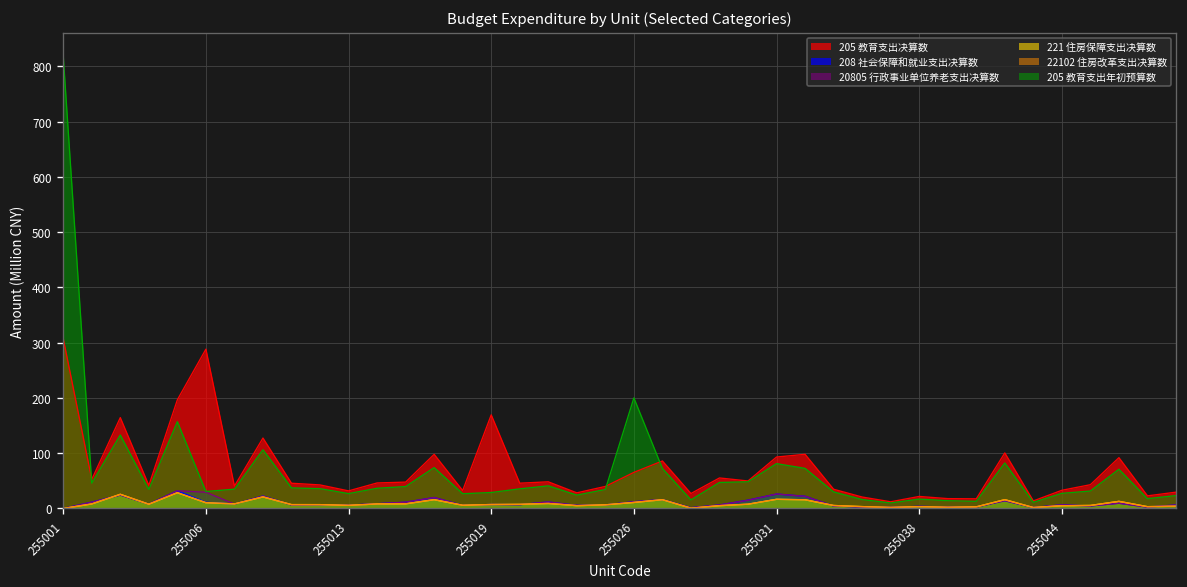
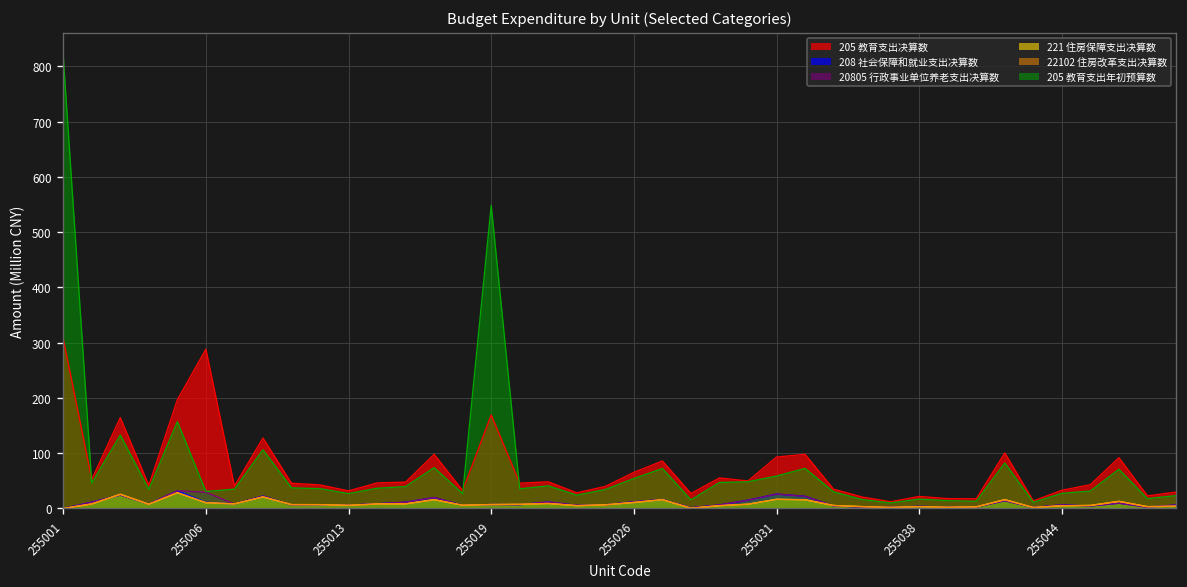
205 教育支出年初预算数, 255019: 30 -> 550
205 教育支出年初预算数, 255026: 200 -> 50
205 教育支出年初预算数, 255031: 80 -> 60
